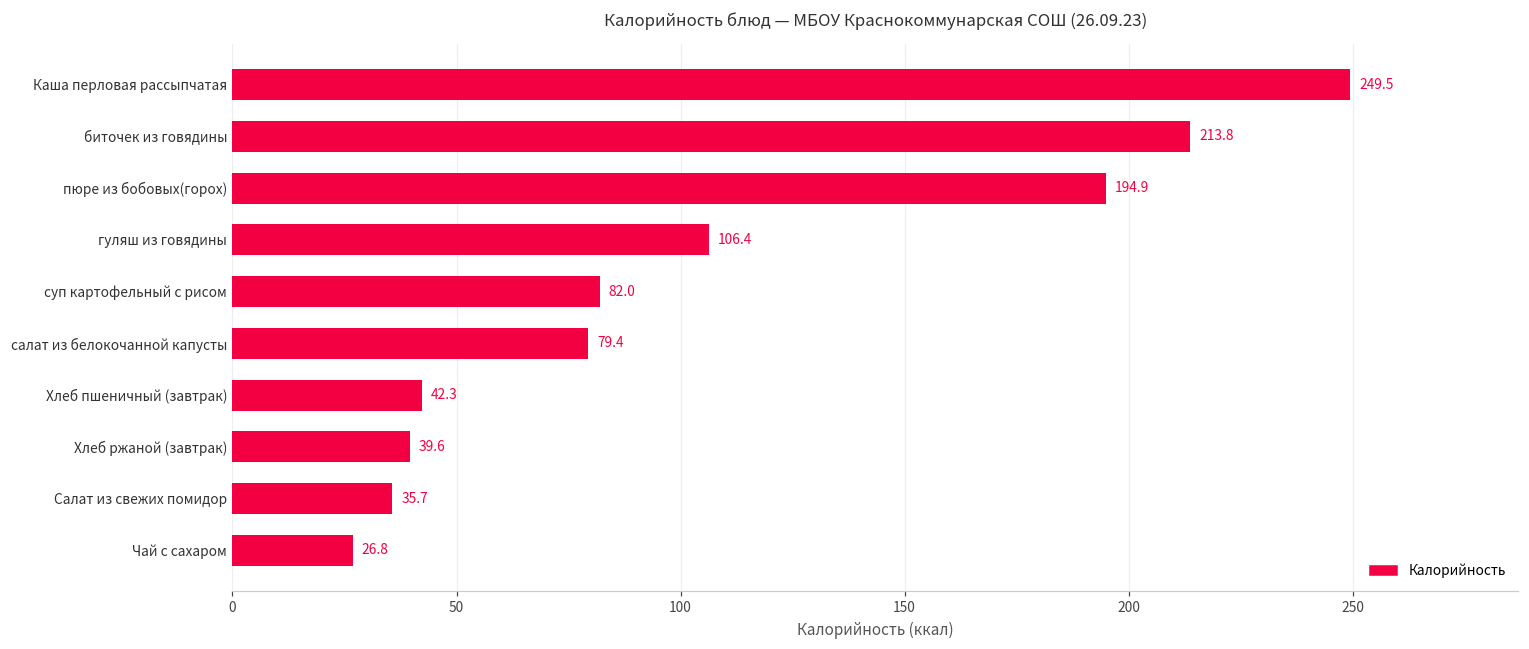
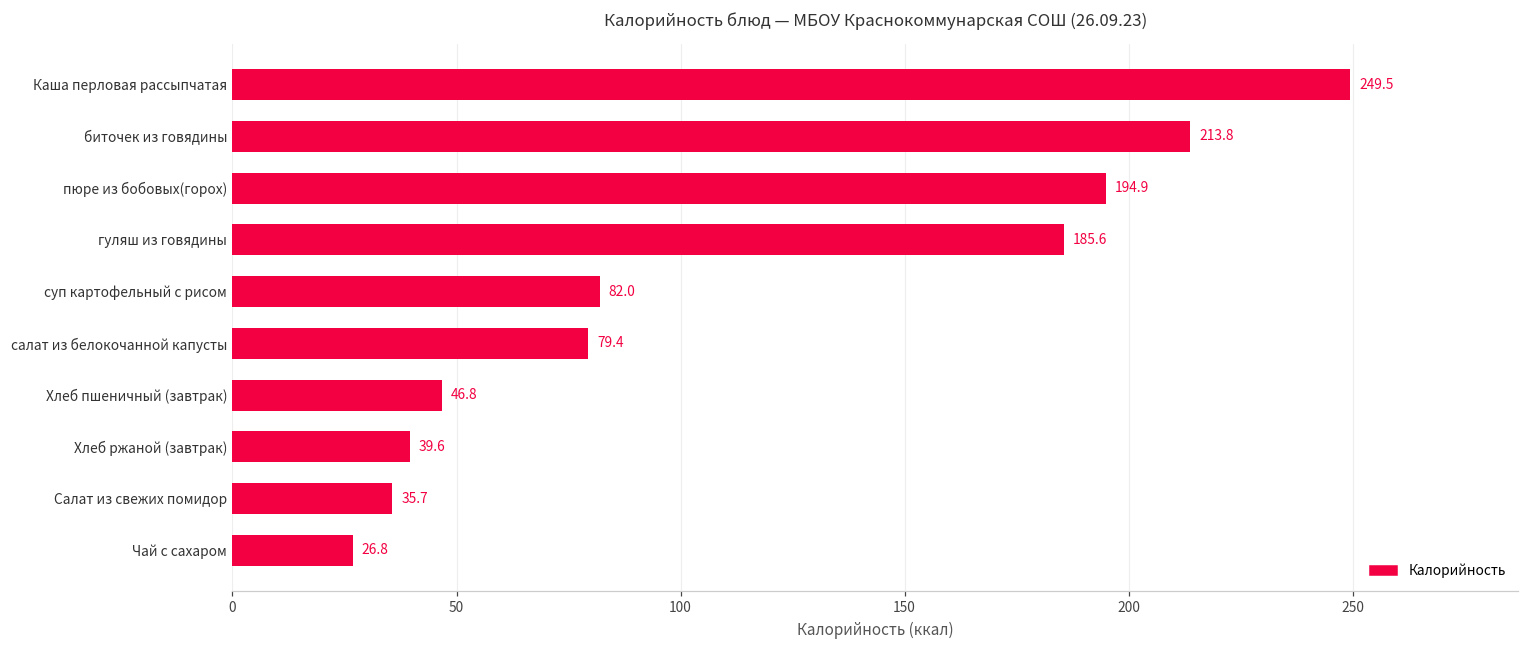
гуляш из говядины: 106.4 -> 185.6
Хлеб пшеничный (завтрак): 42.3 -> 46.8
